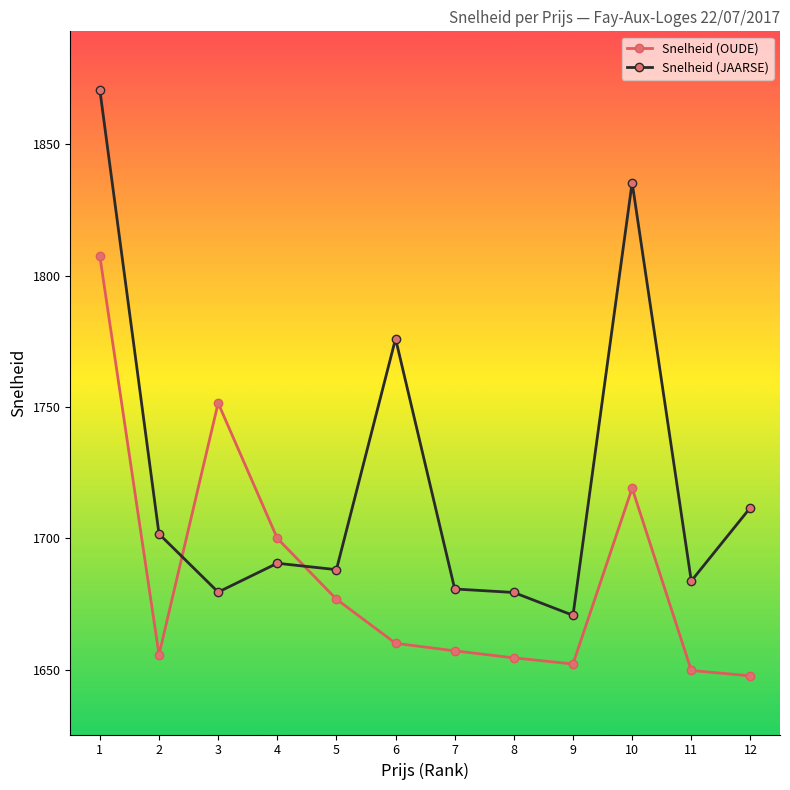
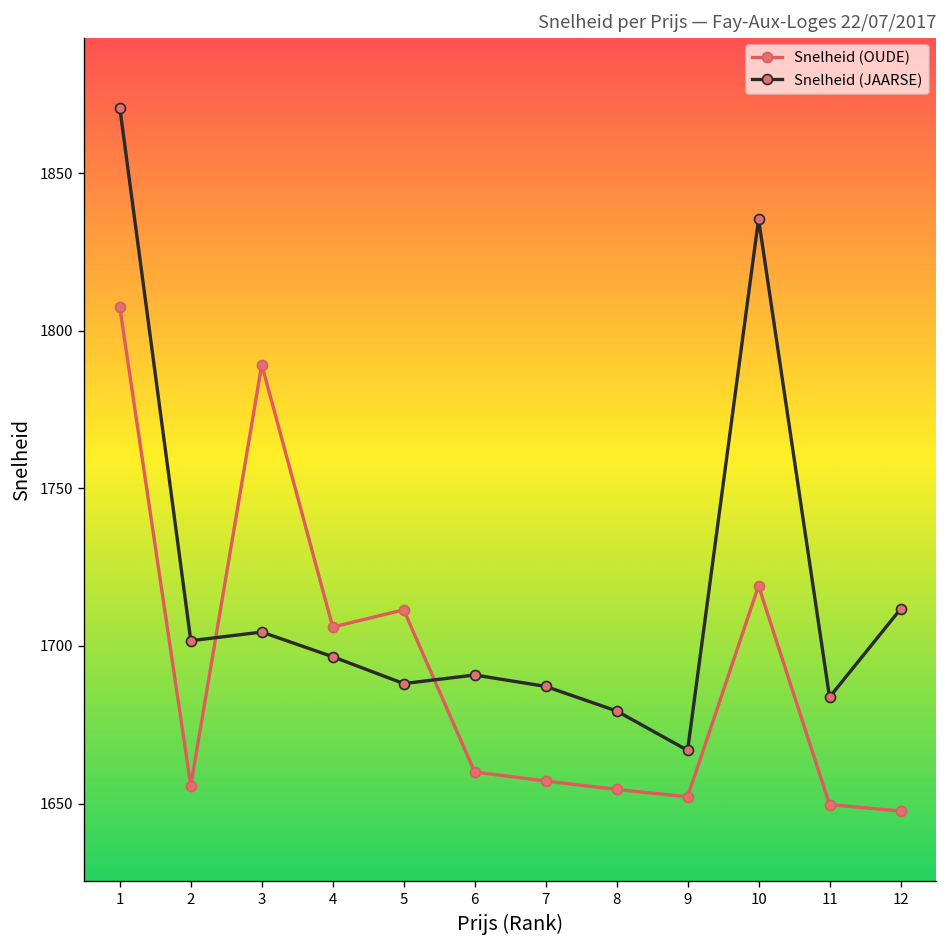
Snelheid (OUDE), 3: 1751 -> 1789
Snelheid (JAARSE), 3: 1680 -> 1704
Snelheid (OUDE), 4: 1700 -> 1706
Snelheid (JAARSE), 4: 1691 -> 1697
Snelheid (OUDE), 5: 1677 -> 1711
Snelheid (JAARSE), 6: 1776 -> 1691
Snelheid (JAARSE), 7: 1681 -> 1687
Snelheid (JAARSE), 9: 1671 -> 1667
